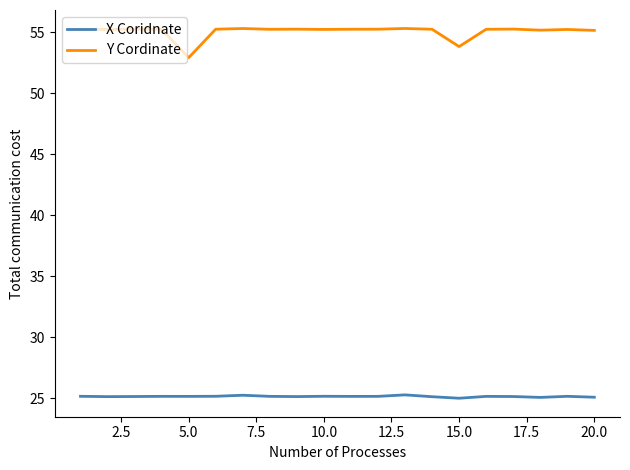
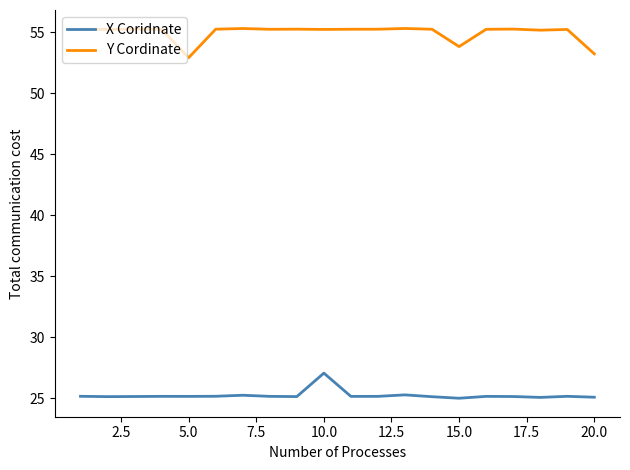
X Coridnate, 10.0: 25.2 -> 27.1
Y Cordinate, 20.0: 55.2 -> 53.2
